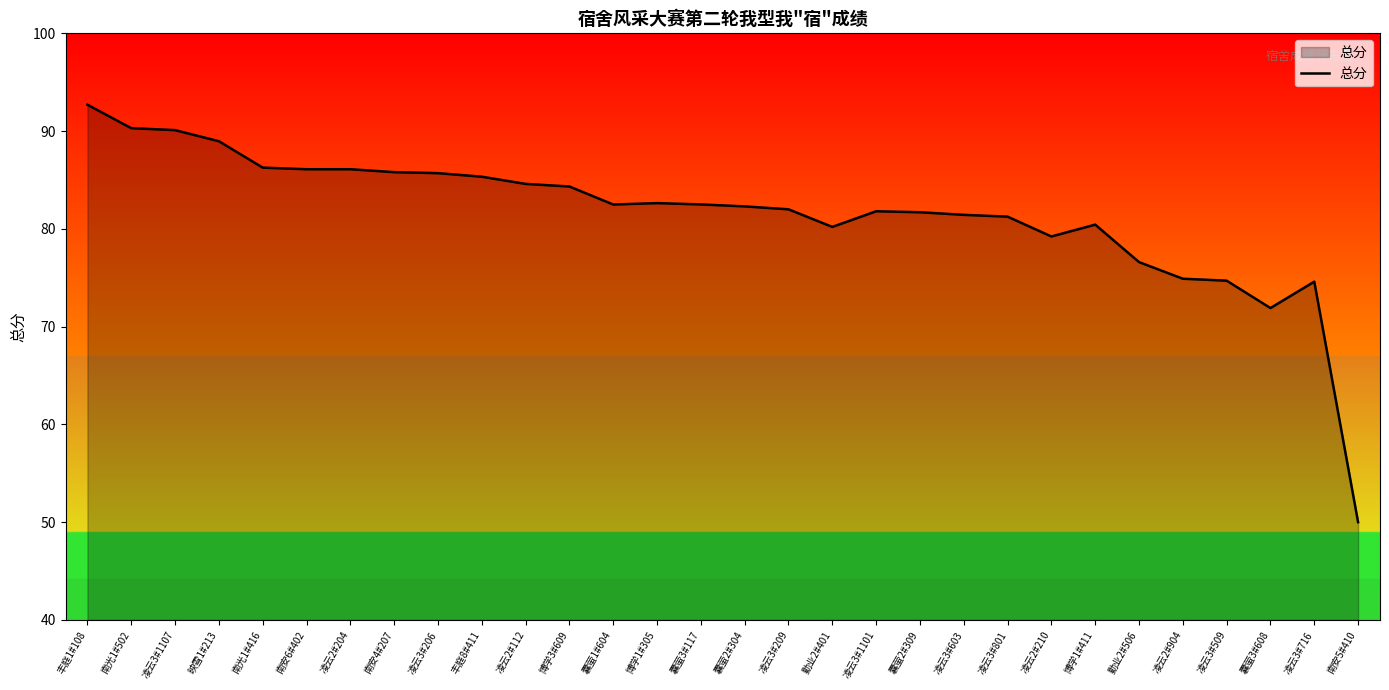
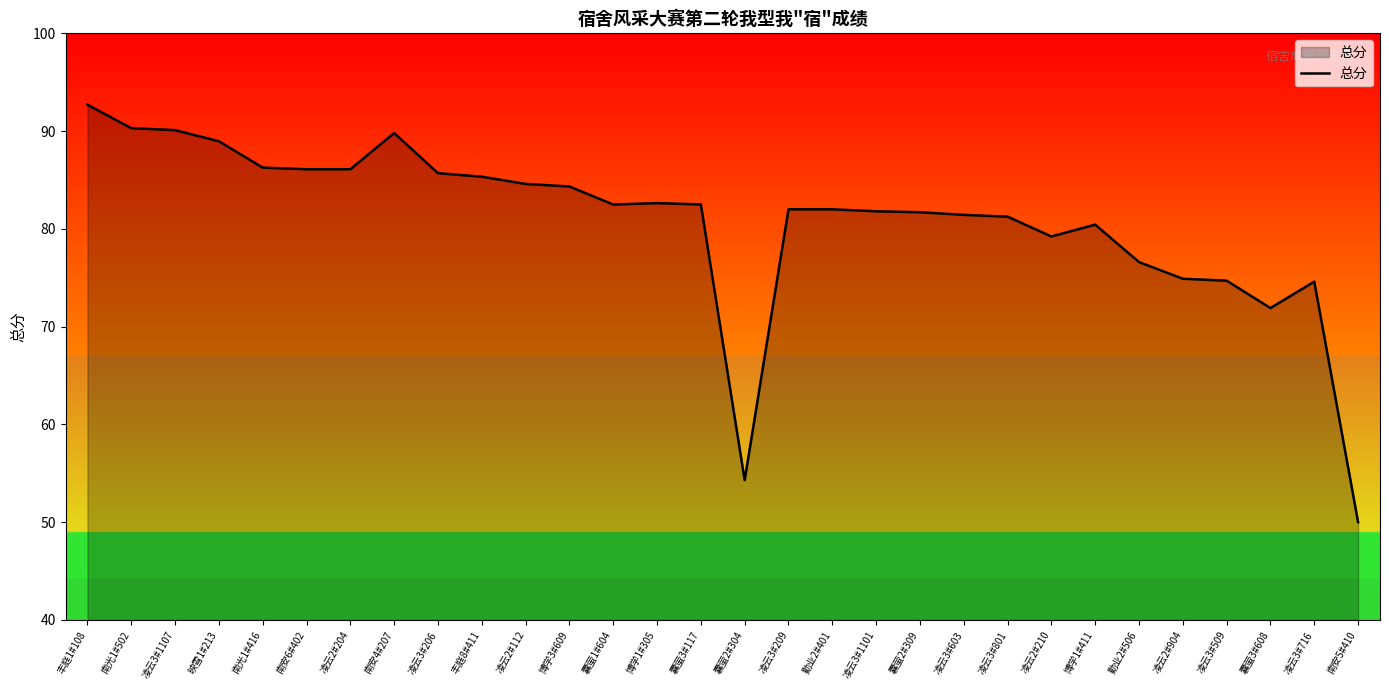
南安4#207: 86 -> 90
囊萤2#304: 82 -> 54
勤业2#401: 80 -> 82
